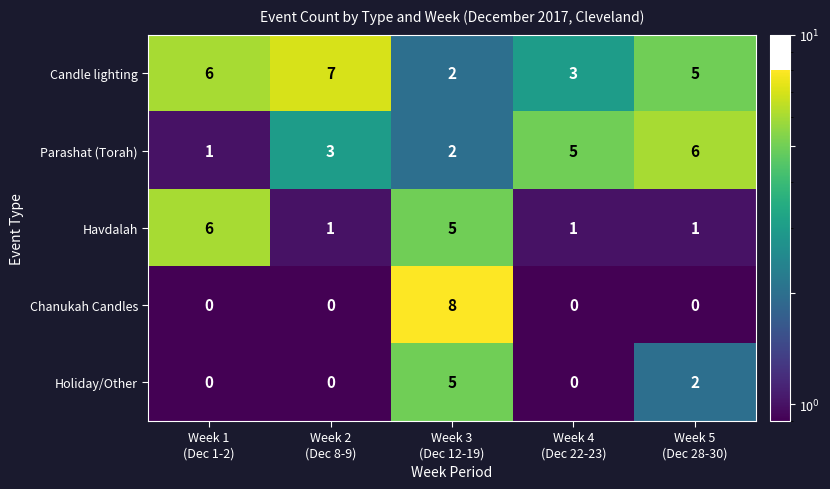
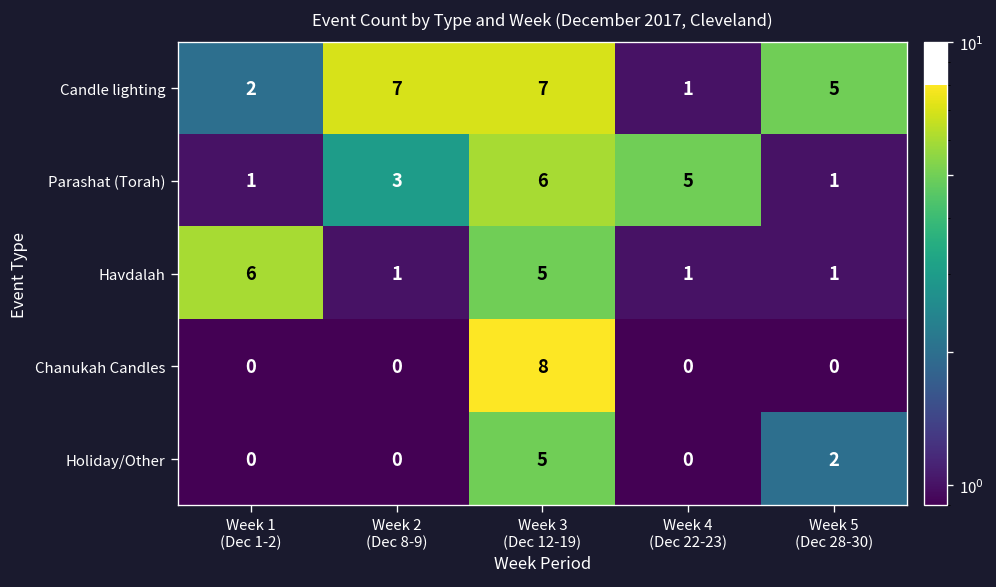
Candle lighting, Week 1 (Dec 1-2): 6 -> 2
Candle lighting, Week 3 (Dec 12-19): 2 -> 7
Candle lighting, Week 4 (Dec 22-23): 3 -> 1
Parashat (Torah), Week 3 (Dec 12-19): 2 -> 6
Parashat (Torah), Week 5 (Dec 28-30): 6 -> 1
